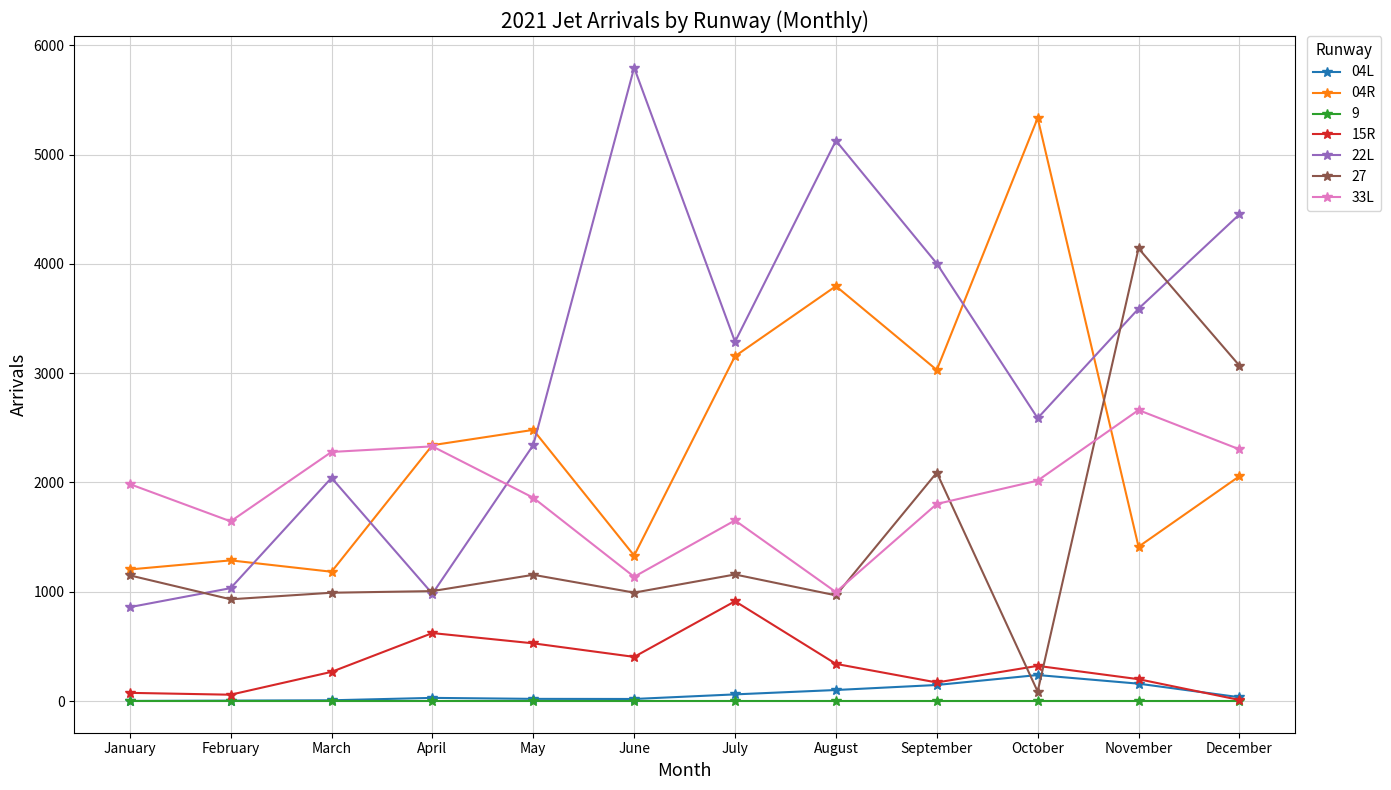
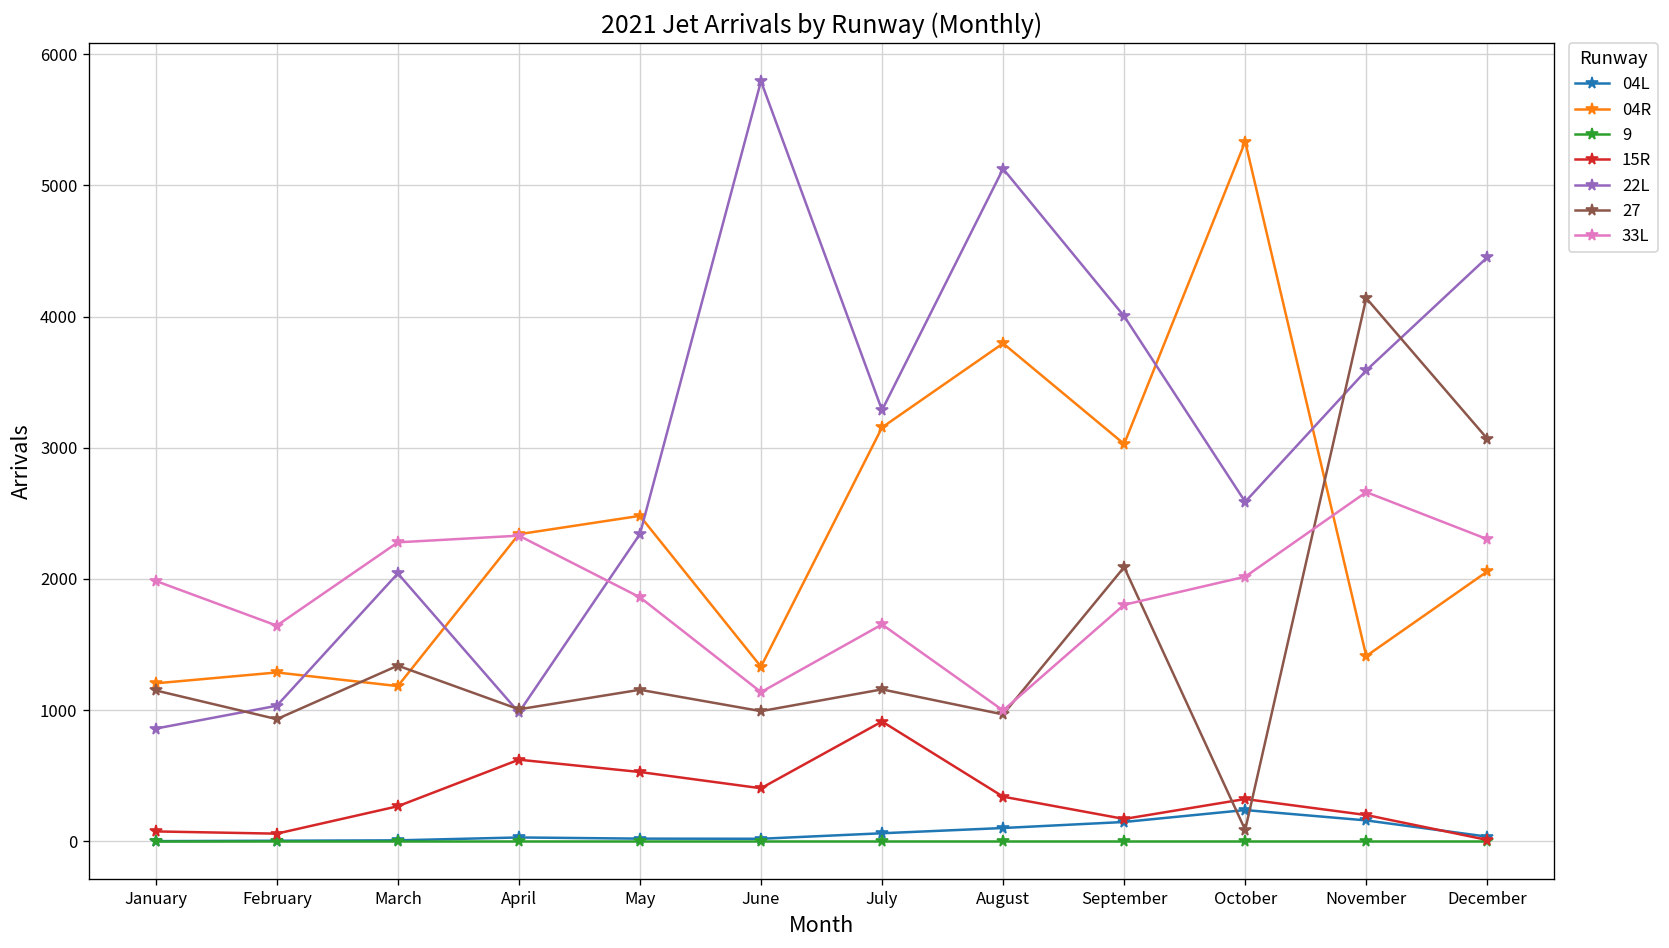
27, March: 990 -> 1340
